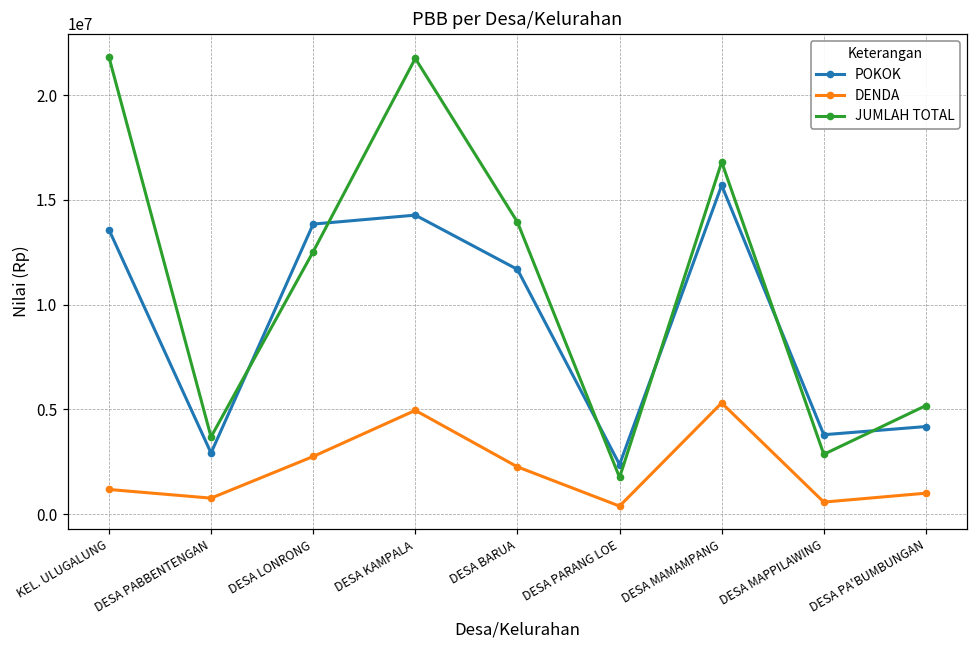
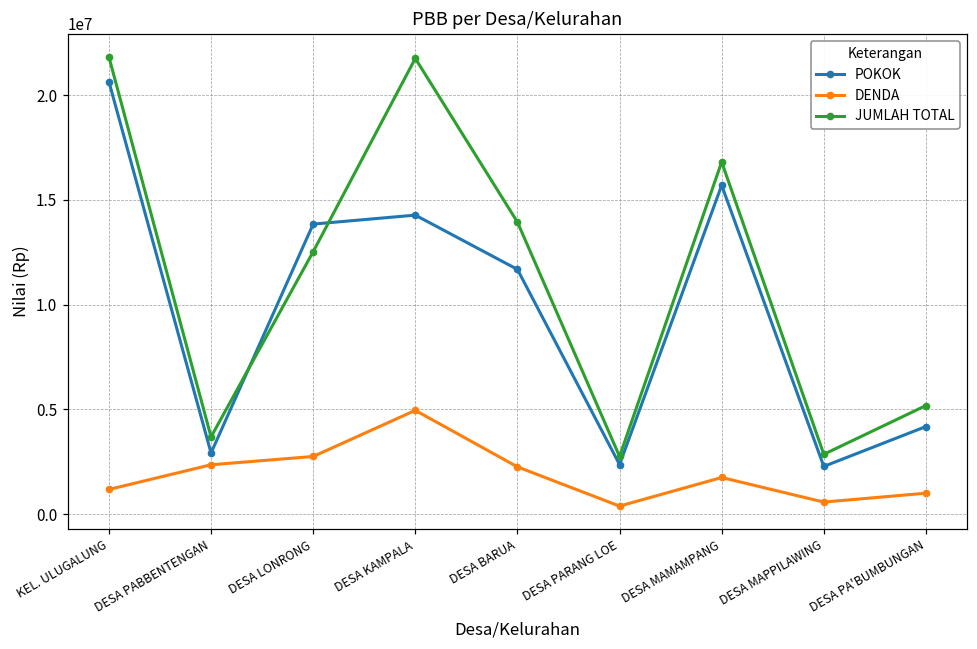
POKOK, KEL. ULUGALUNG: 13600000 -> 20600000
DENDA, DESA PABBENTENGAN: 800000 -> 2400000
JUMLAH TOTAL, DESA PARANG LOE: 1800000 -> 2800000
DENDA, DESA MAMAMPANG: 5300000 -> 1800000
POKOK, DESA MAPPILAWING: 3800000 -> 2300000
